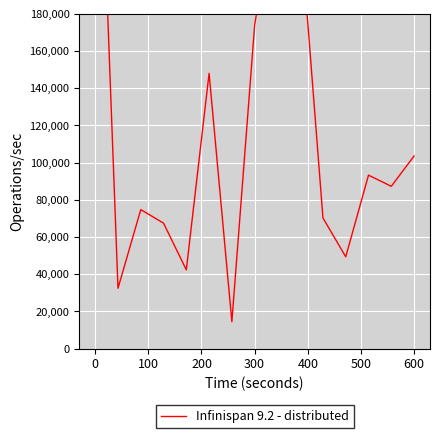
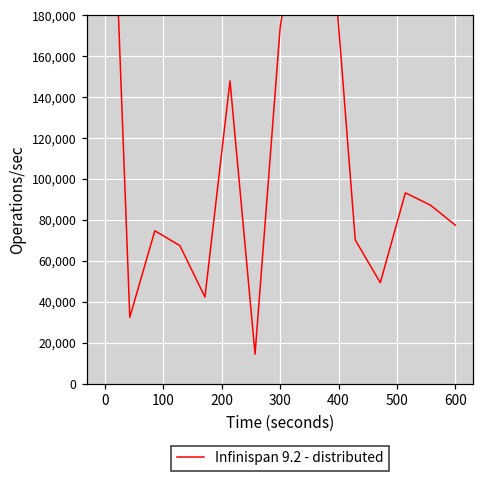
600: 104,000 -> 77,000
